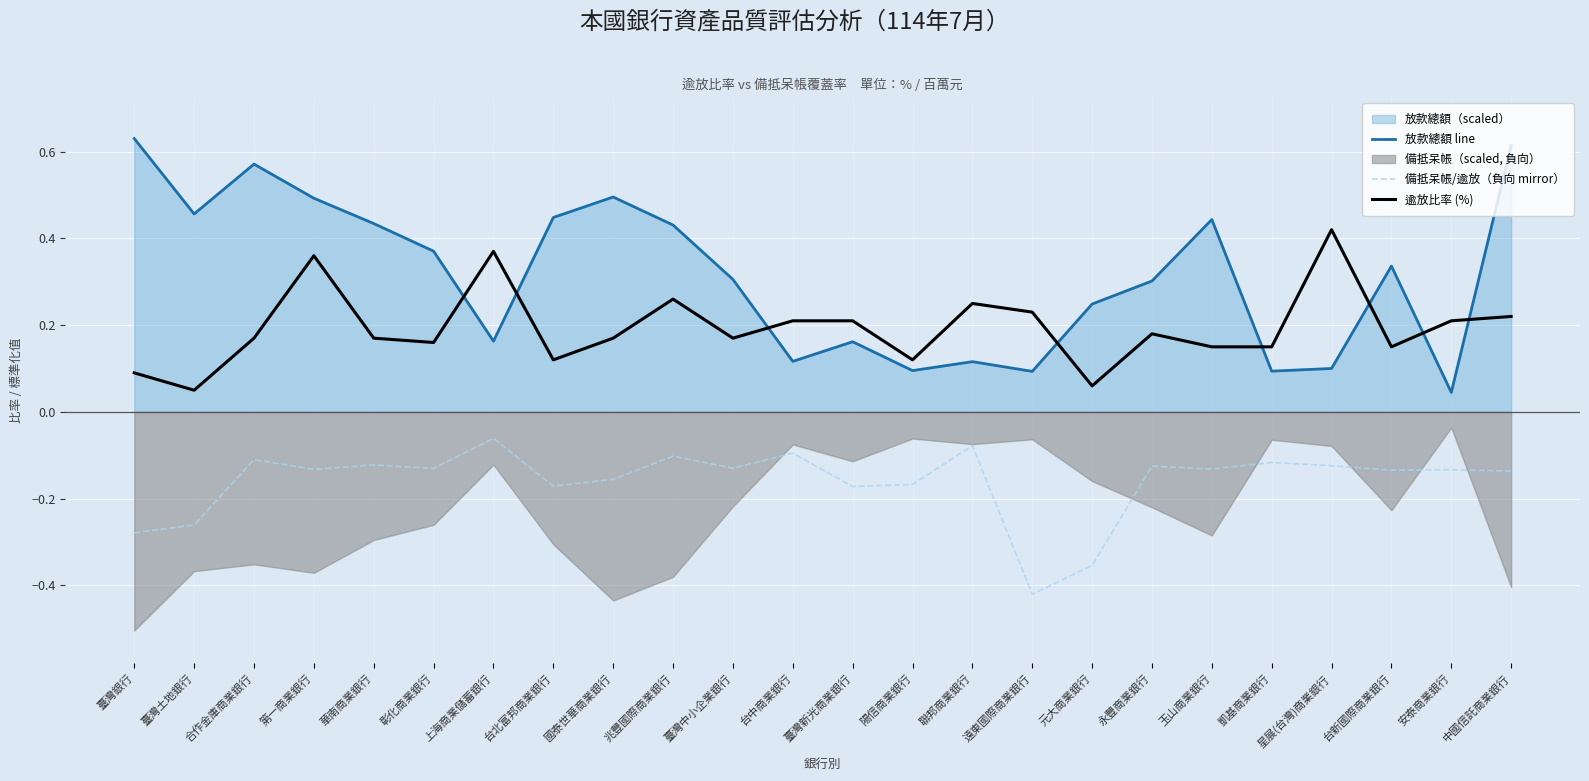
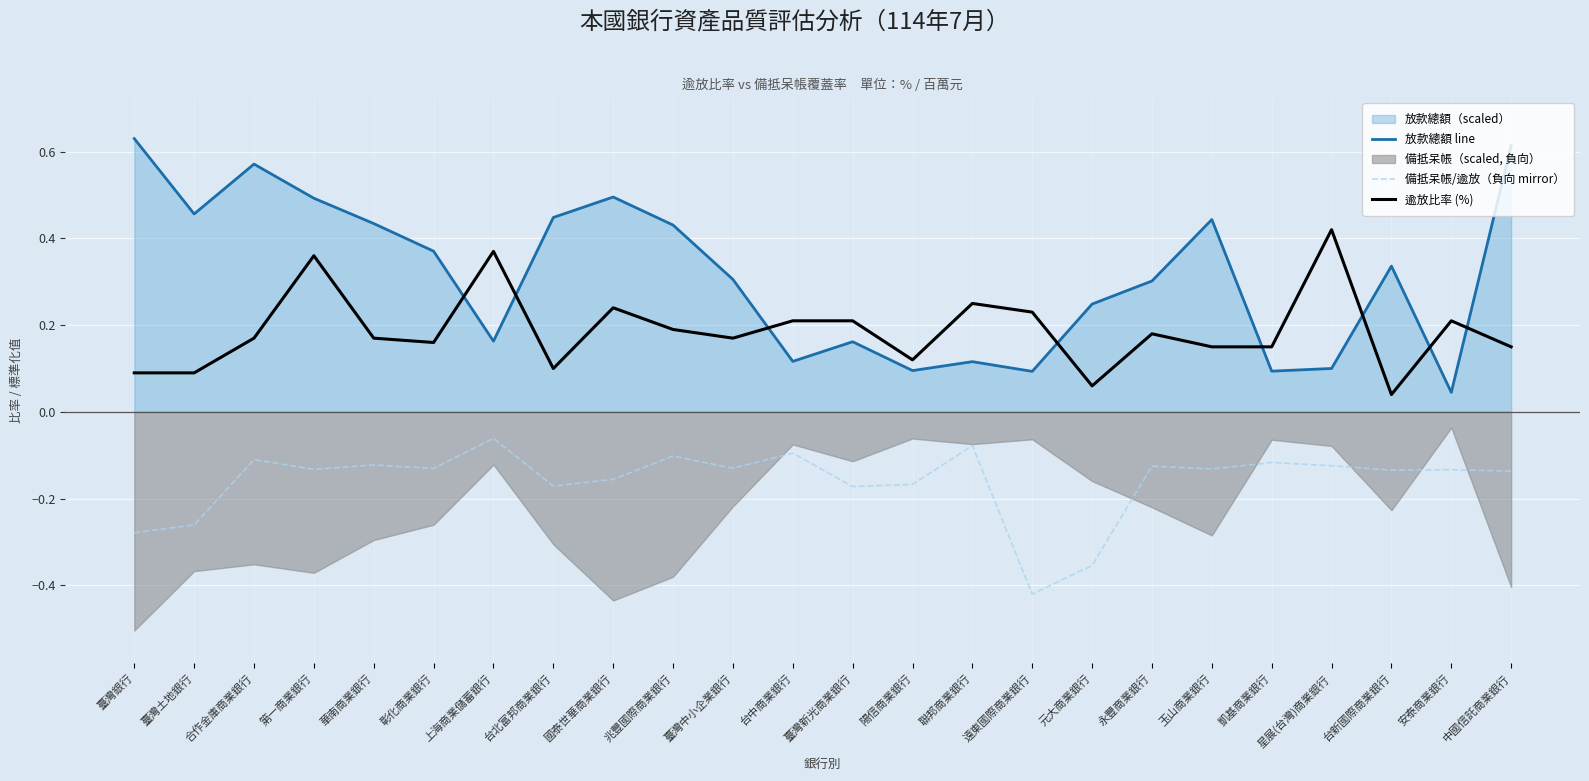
逾放比率 (%), 臺灣土地銀行: 0.05 -> 0.09
逾放比率 (%), 台北富邦商業銀行: 0.12 -> 0.10
逾放比率 (%), 國泰世華商業銀行: 0.17 -> 0.24
逾放比率 (%), 兆豐國際商業銀行: 0.26 -> 0.19
逾放比率 (%), 台新國際商業銀行: 0.15 -> 0.04
逾放比率 (%), 中國信託商業銀行: 0.22 -> 0.15
